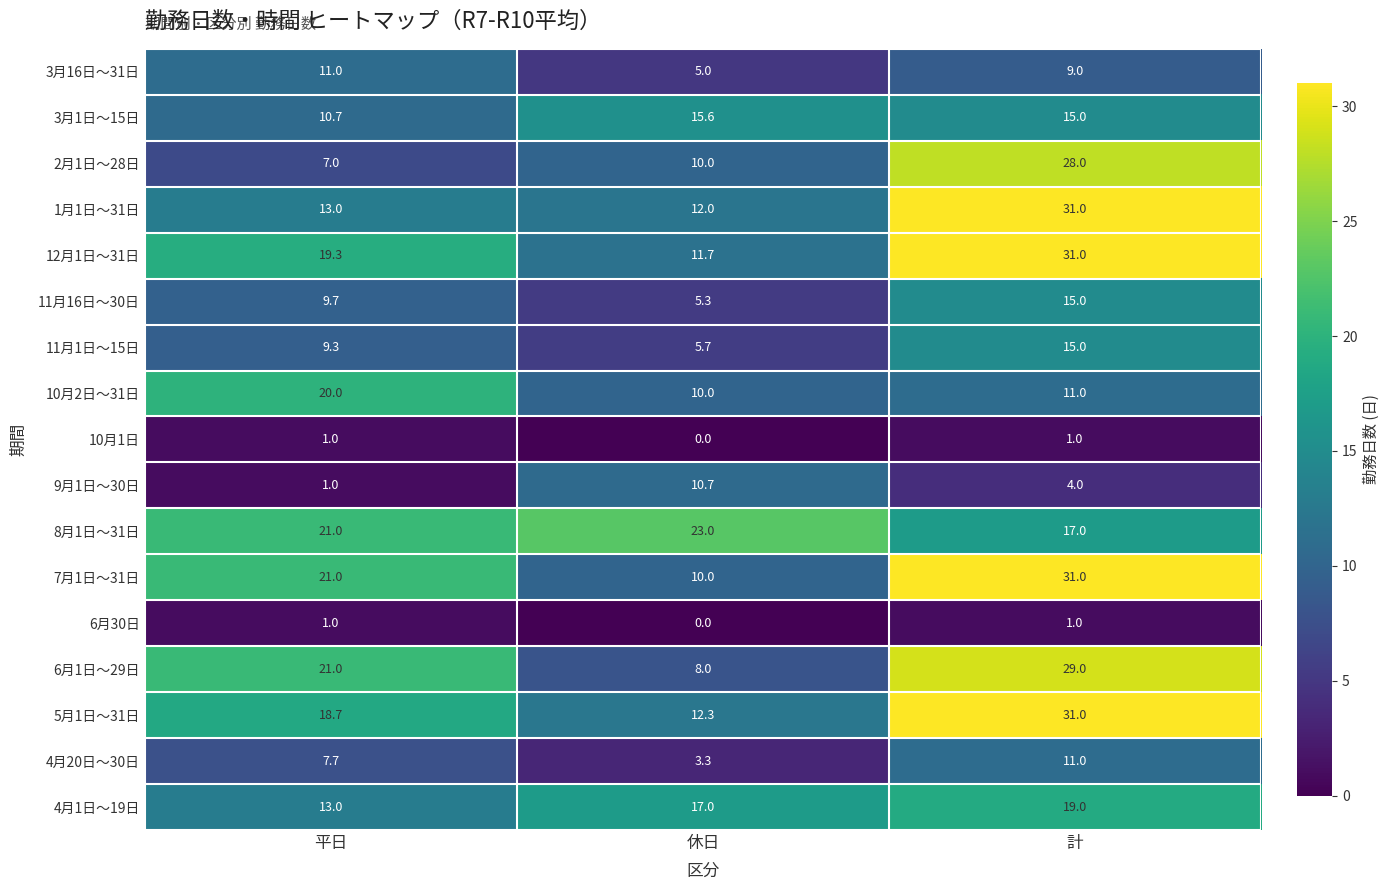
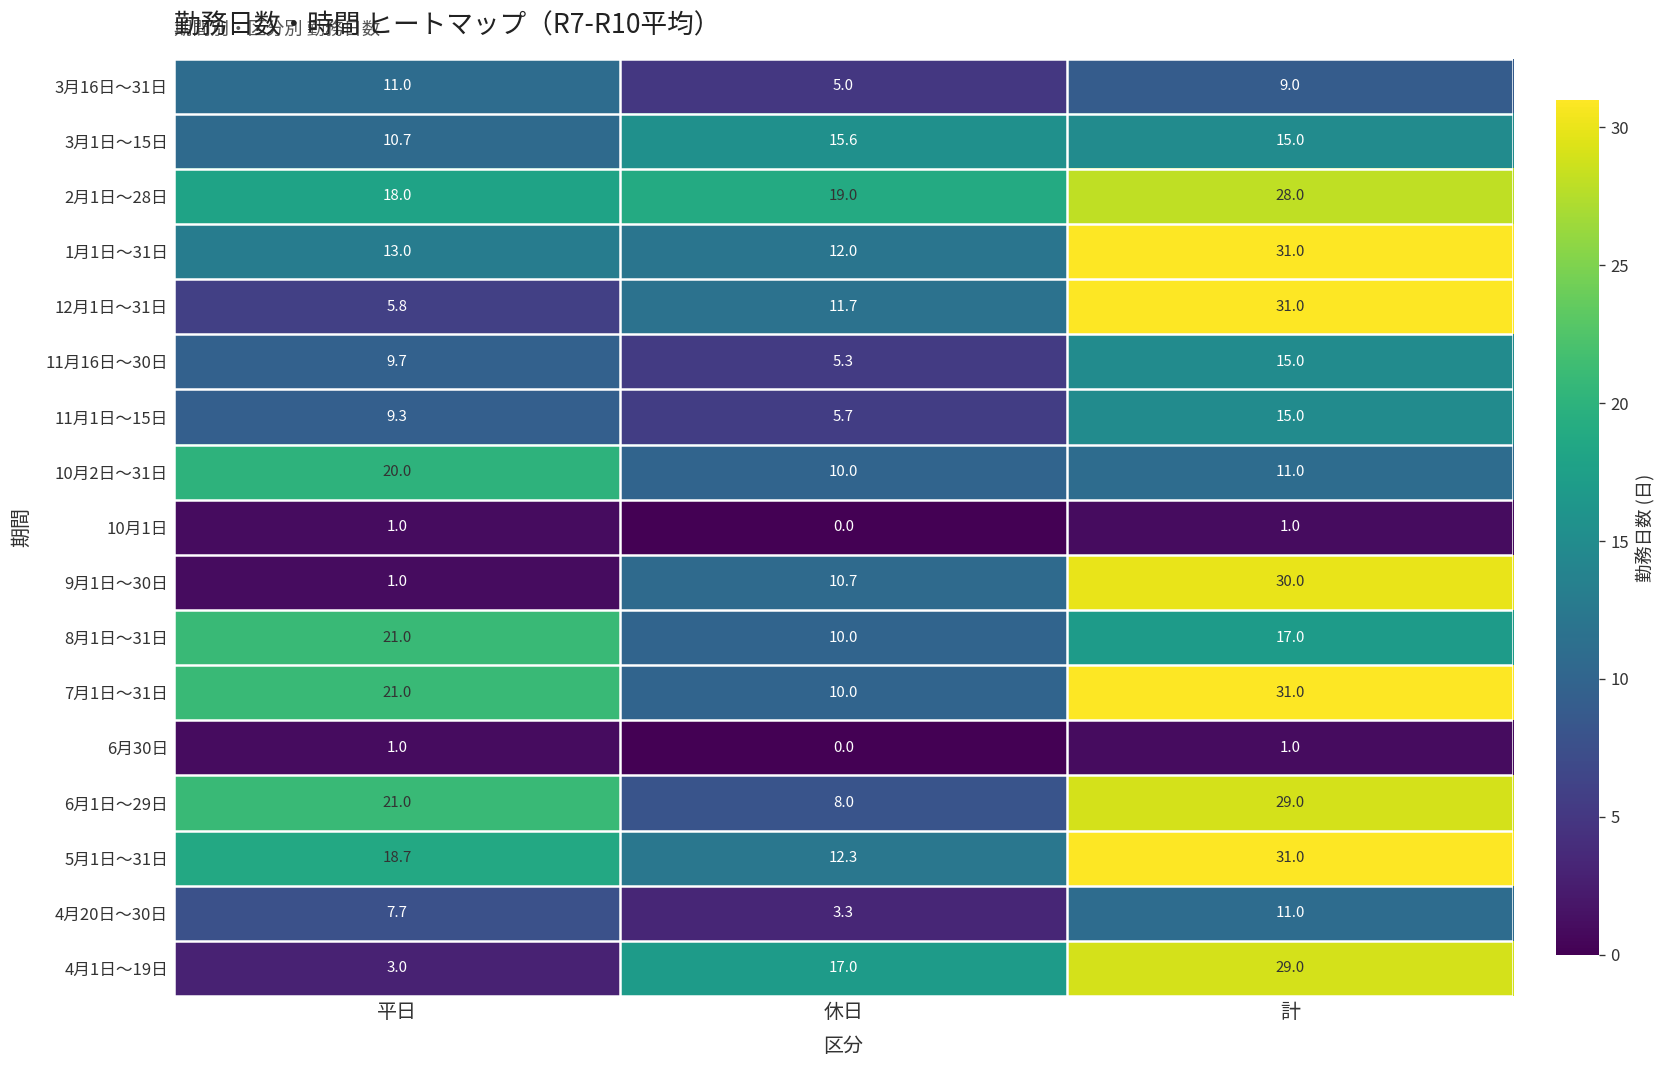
2月1日～28日, 平日: 7.0 -> 18.0
2月1日～28日, 休日: 10.0 -> 19.0
12月1日～31日, 平日: 19.3 -> 5.8
9月1日～30日, 計: 4.0 -> 30.0
8月1日～31日, 休日: 23.0 -> 10.0
4月1日～19日, 平日: 13.0 -> 3.0
4月1日～19日, 計: 19.0 -> 29.0
